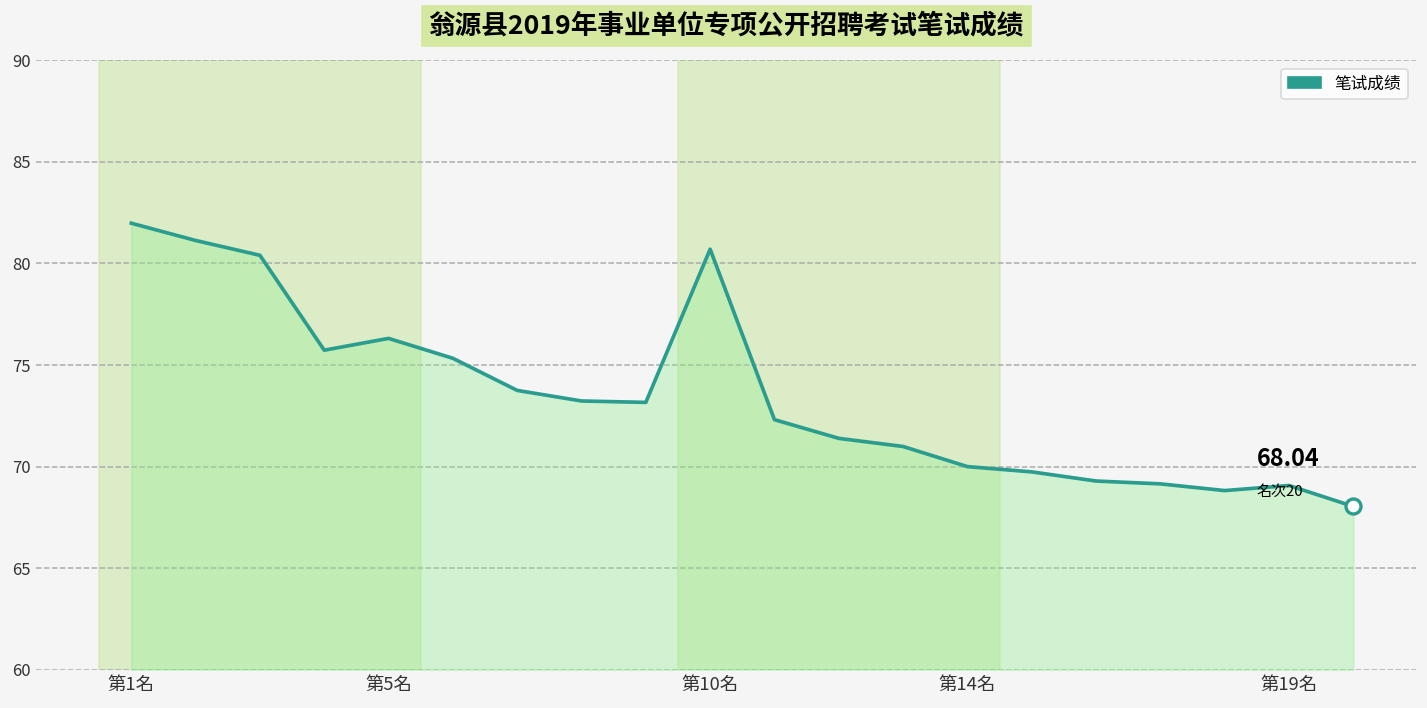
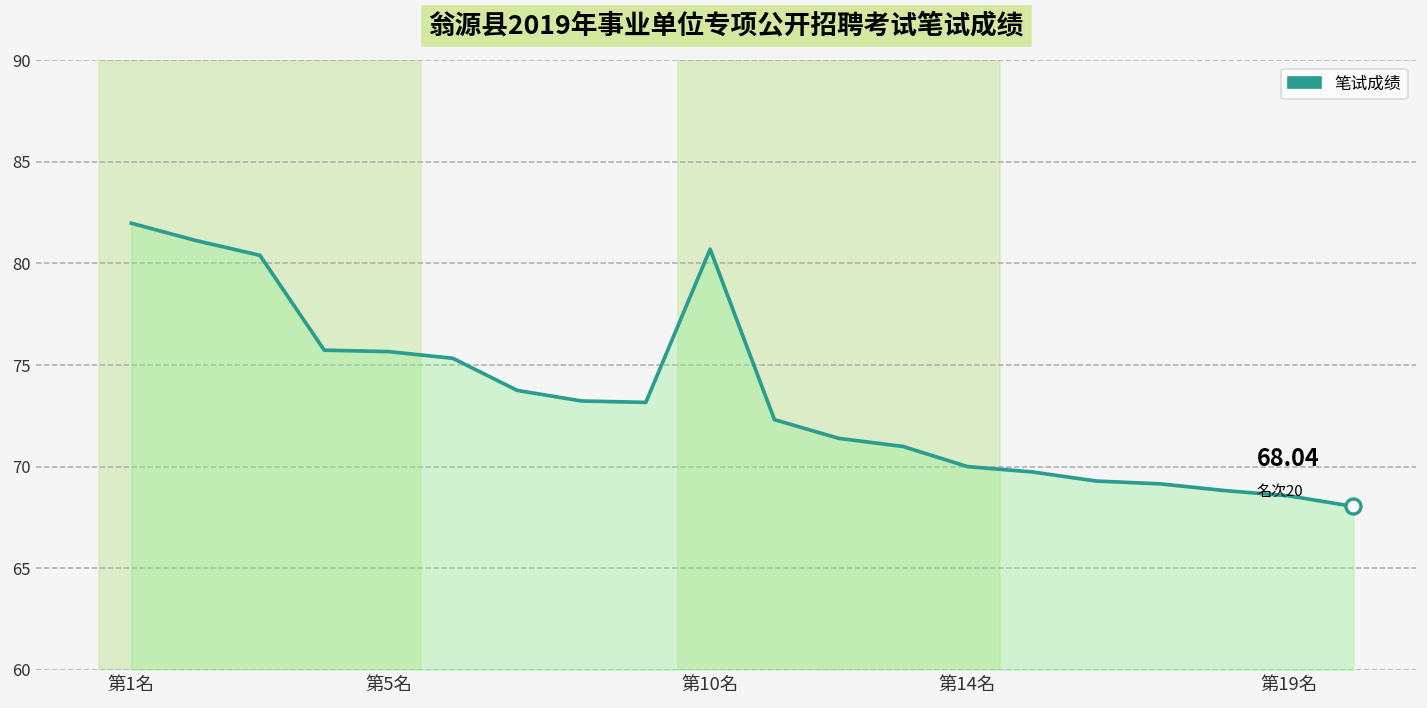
笔试成绩, 第5名: 76.3 -> 75.7
笔试成绩, 第19名: 69.1 -> 68.6
